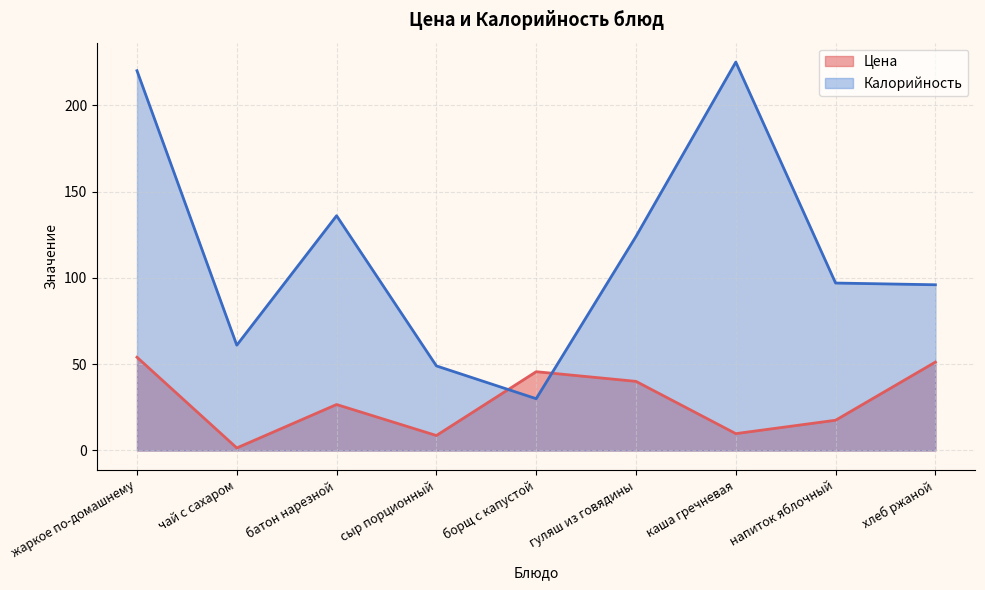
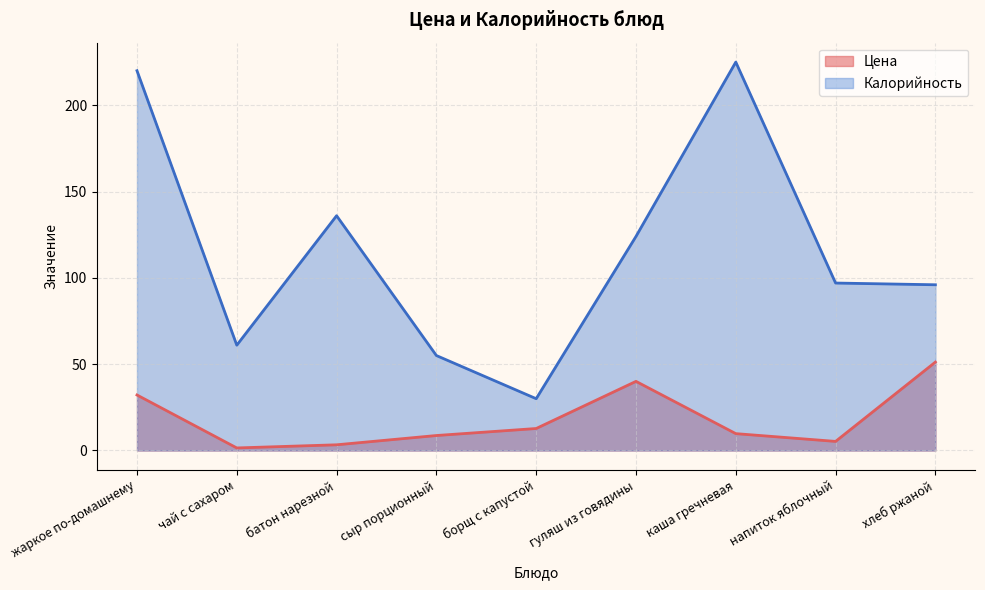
Цена, жаркое по-домашнему: 54 -> 32
Цена, батон нарезной: 27 -> 3
Калорийность, сыр порционный: 49 -> 55
Цена, борщ с капустой: 46 -> 13
Цена, напиток яблочный: 18 -> 5
